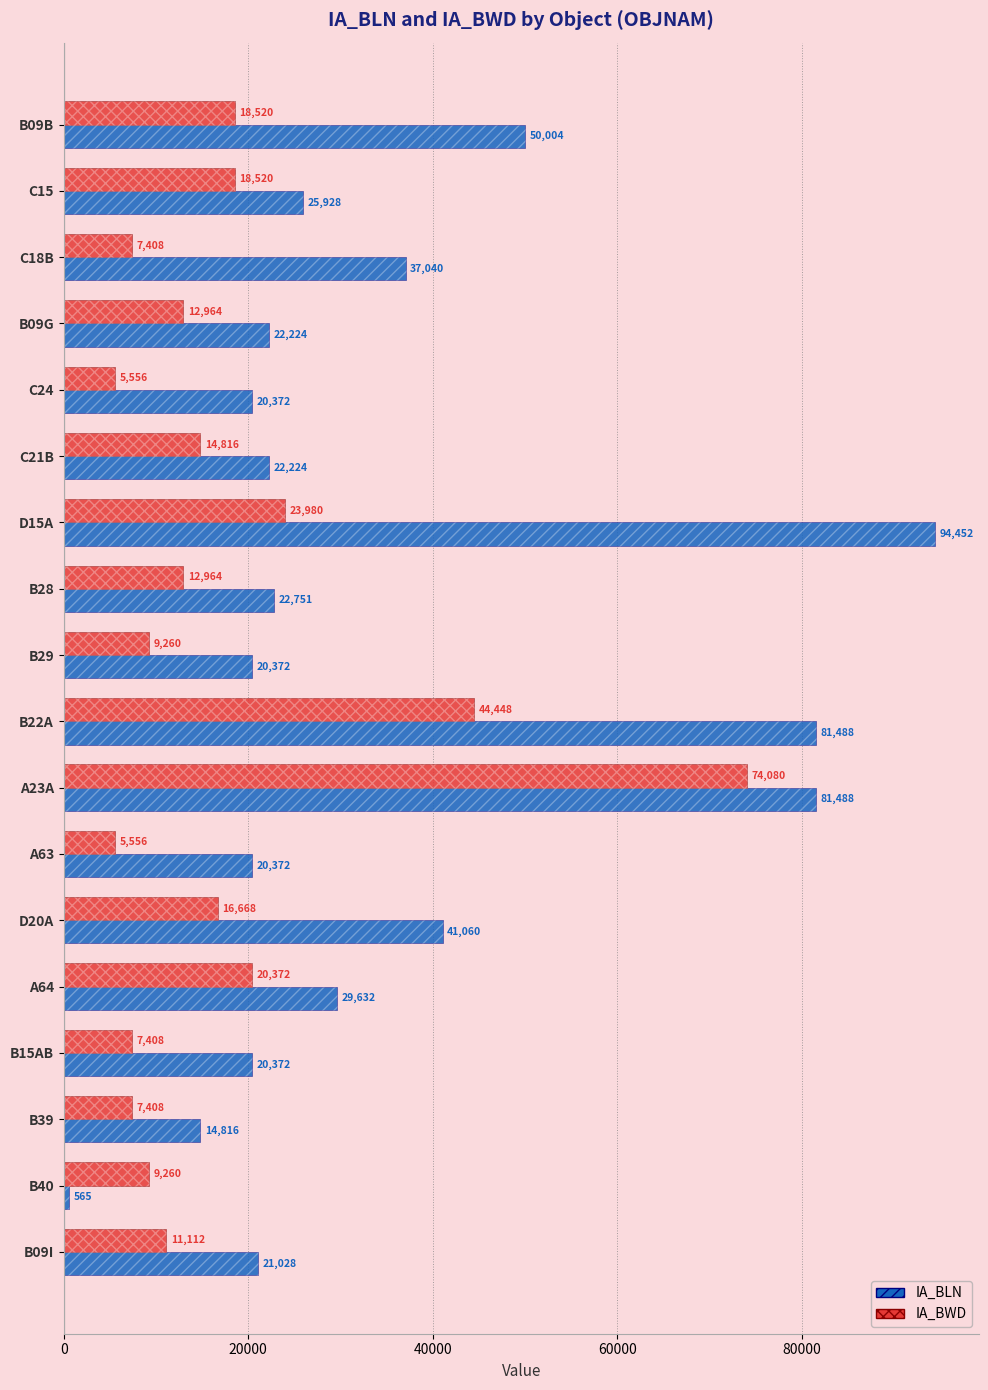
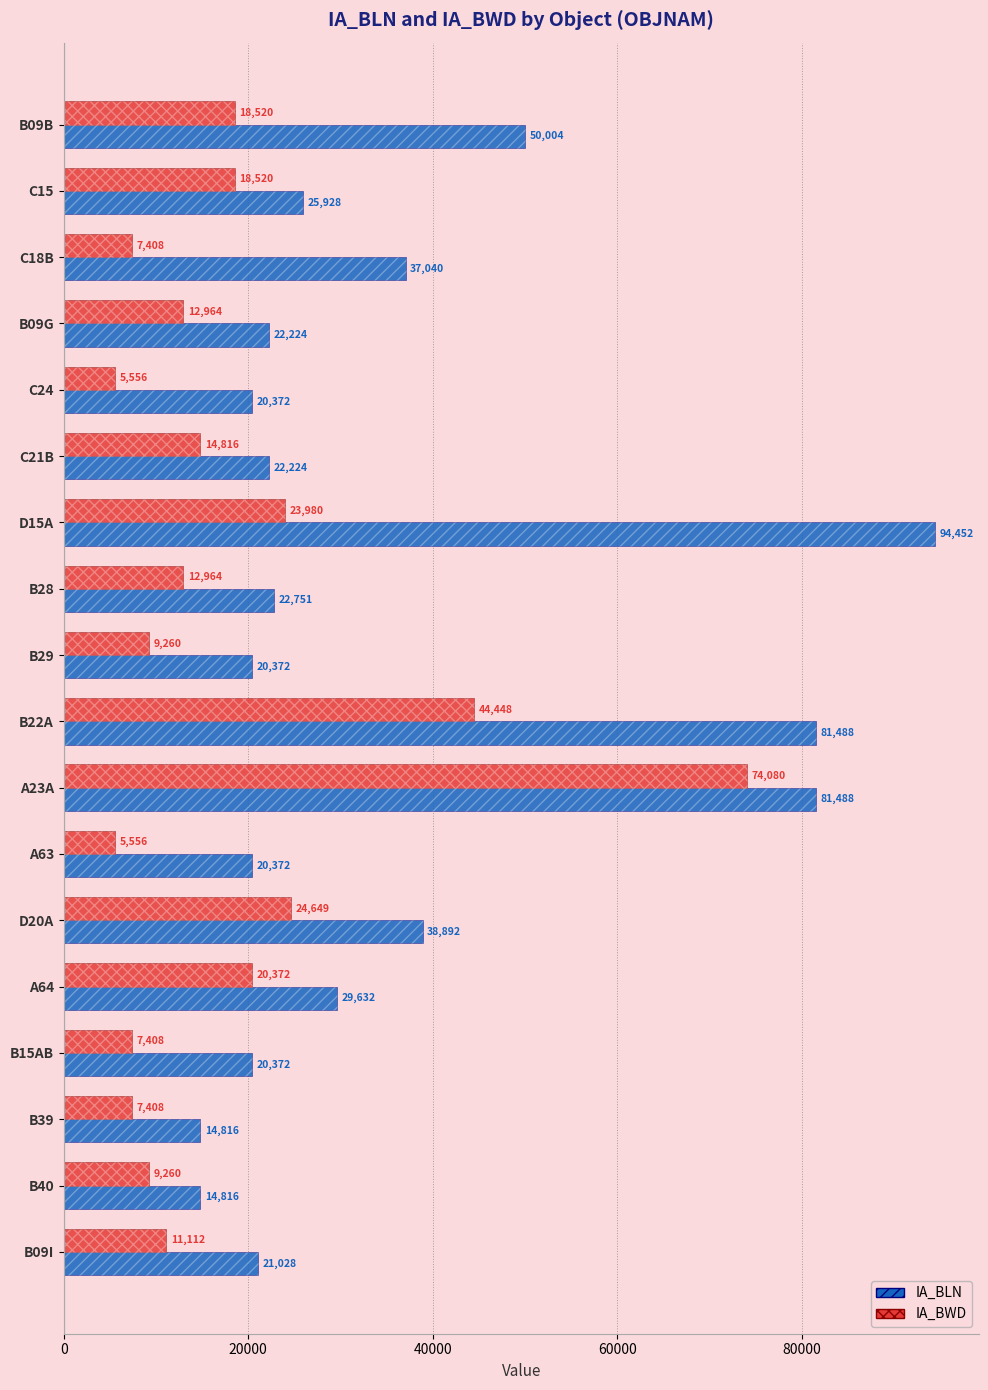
IA_BWD, D20A: 16,668 -> 24,649
IA_BLN, D20A: 41,060 -> 38,892
IA_BLN, B40: 565 -> 14,816
